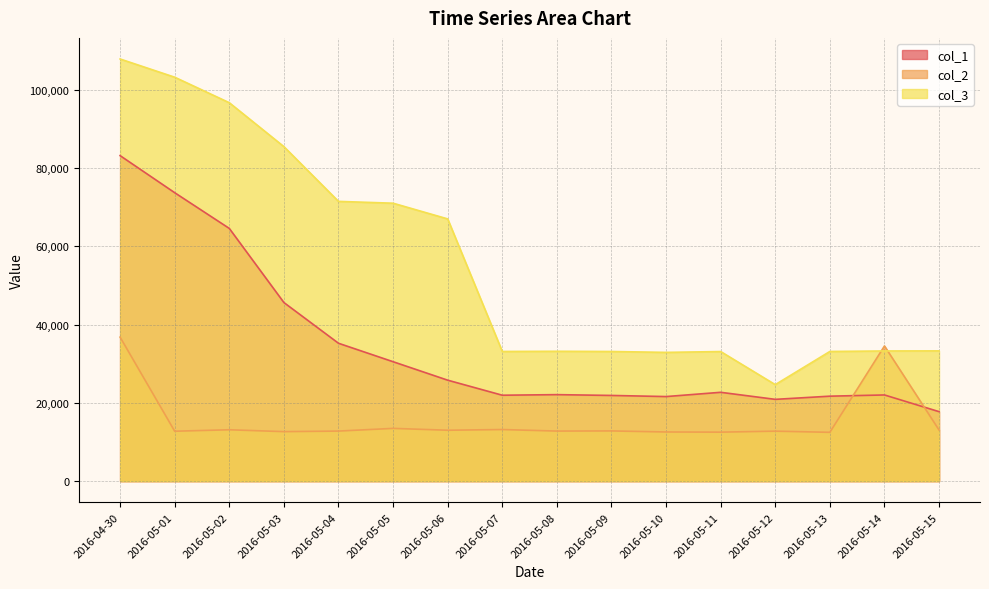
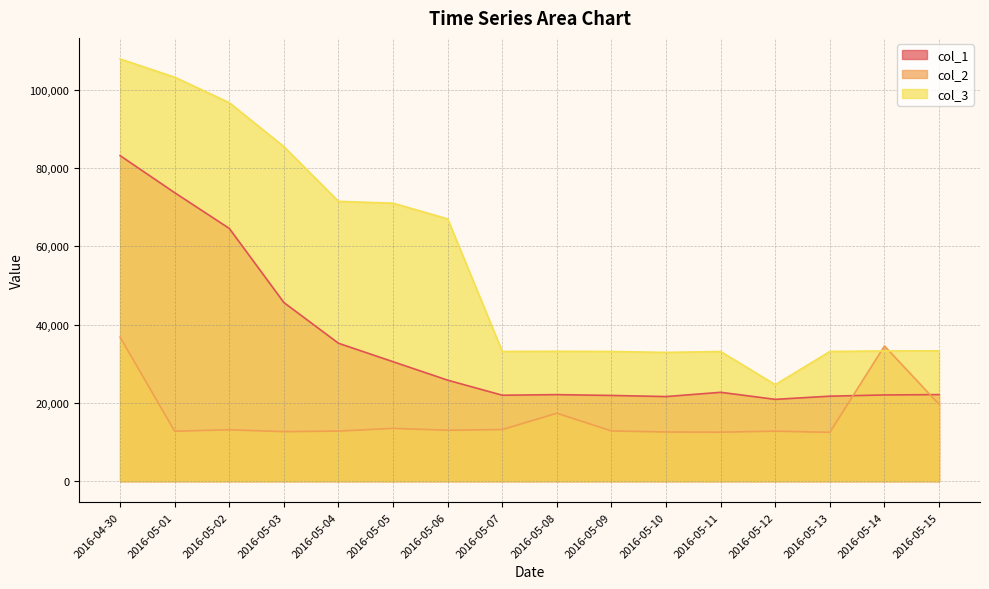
col_2, 2016-05-08: 13,000 -> 17,000
col_1, 2016-05-15: 18,000 -> 22,000
col_2, 2016-05-15: 13,000 -> 20,000
